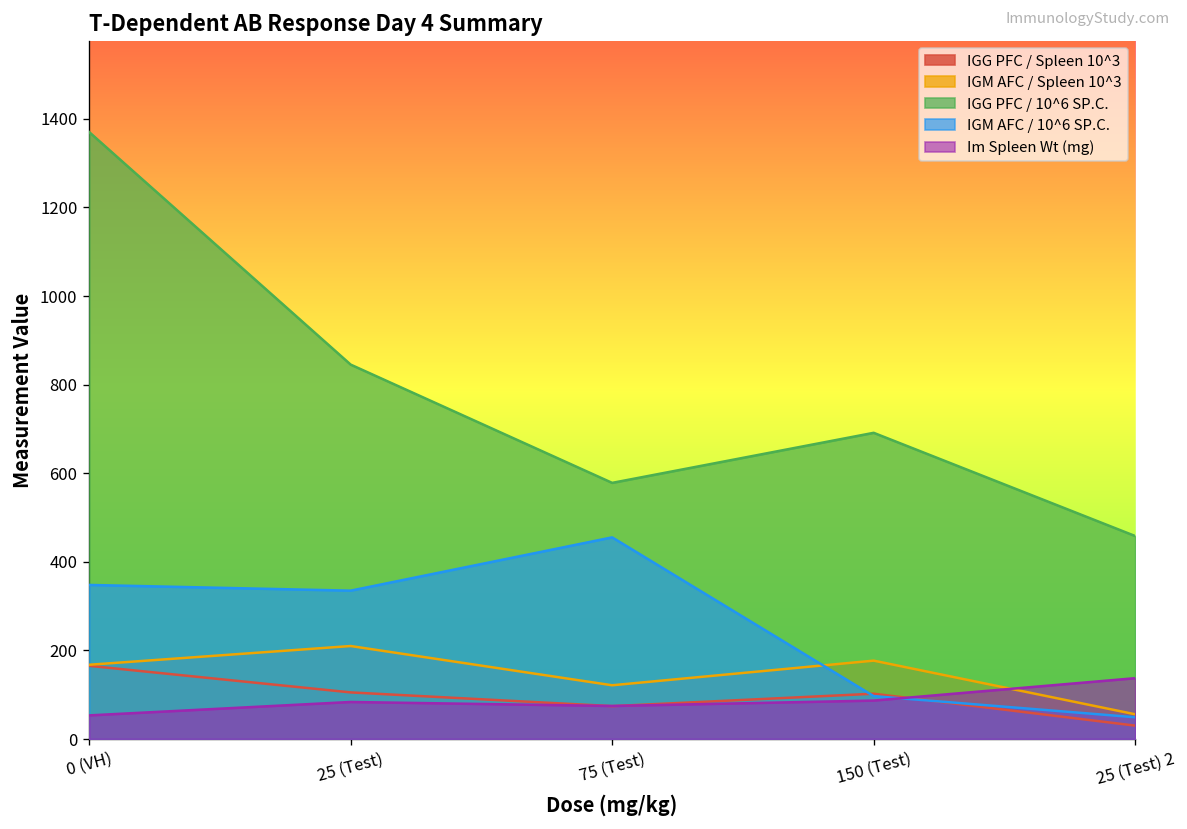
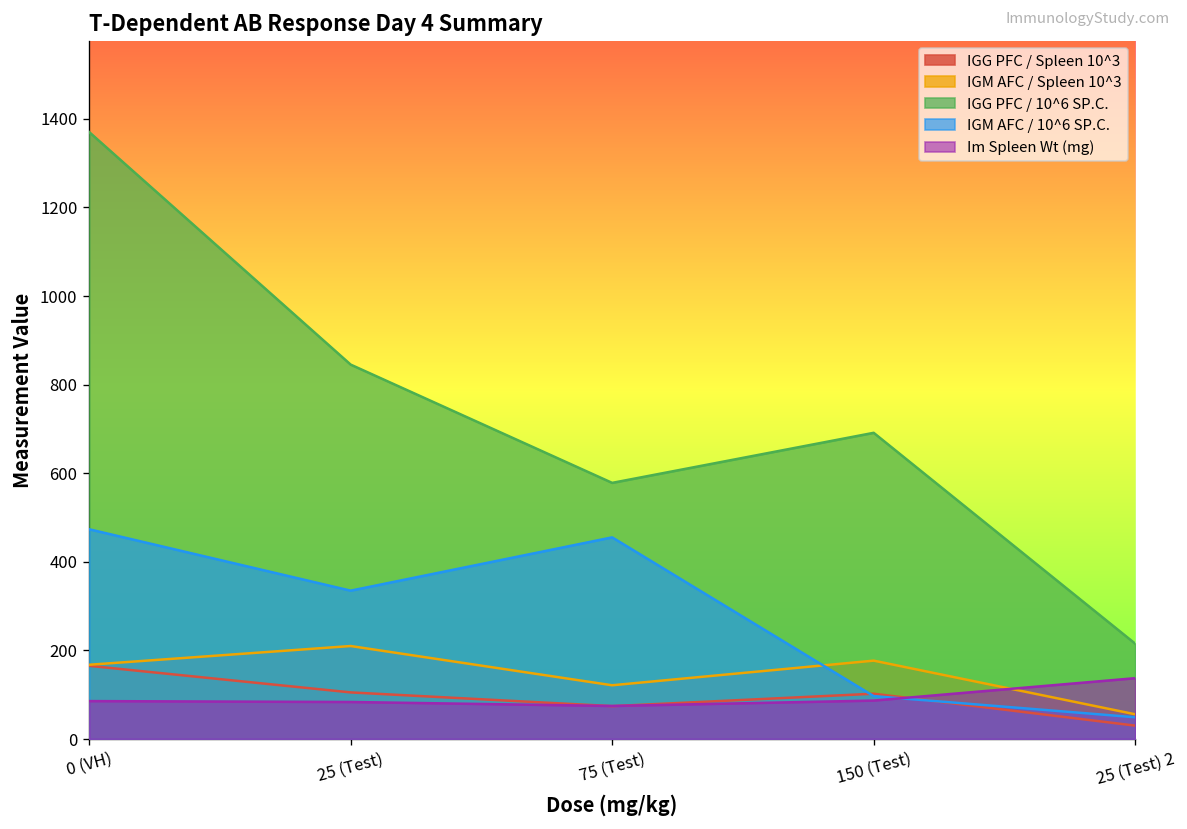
IGM AFC / 10^6 SP.C., 0 (VH): 350 -> 470
Im Spleen Wt (mg), 0 (VH): 50 -> 90
IGG PFC / 10^6 SP.C., 25 (Test) 2: 460 -> 220
